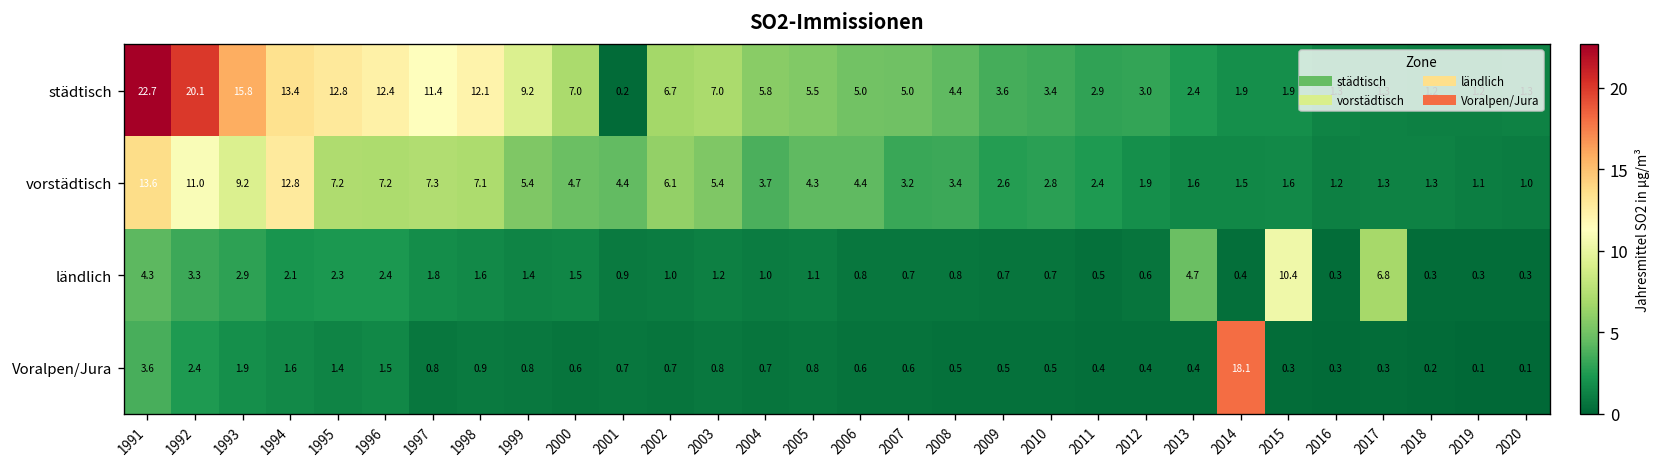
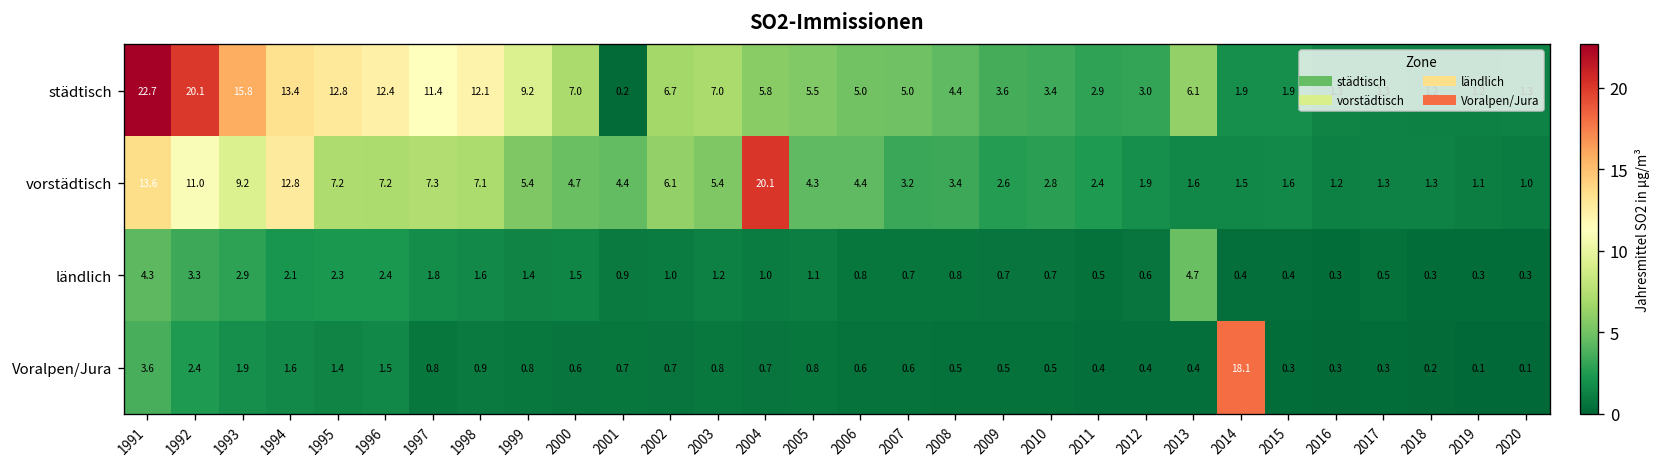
städtisch, 2013: 2.4 -> 6.1
vorstädtisch, 2004: 3.7 -> 20.1
ländlich, 2015: 10.4 -> 0.4
ländlich, 2017: 6.8 -> 0.5
